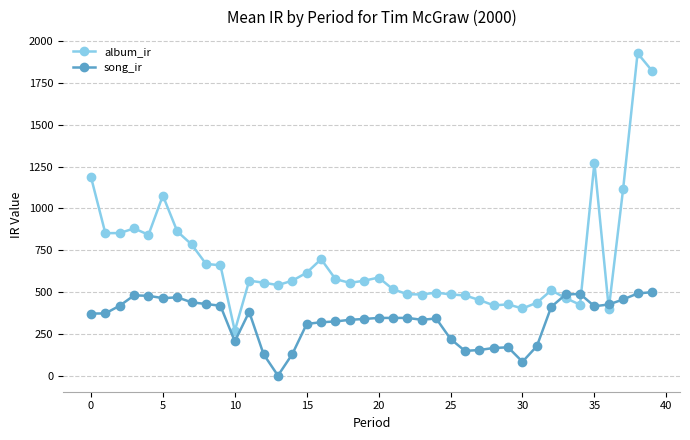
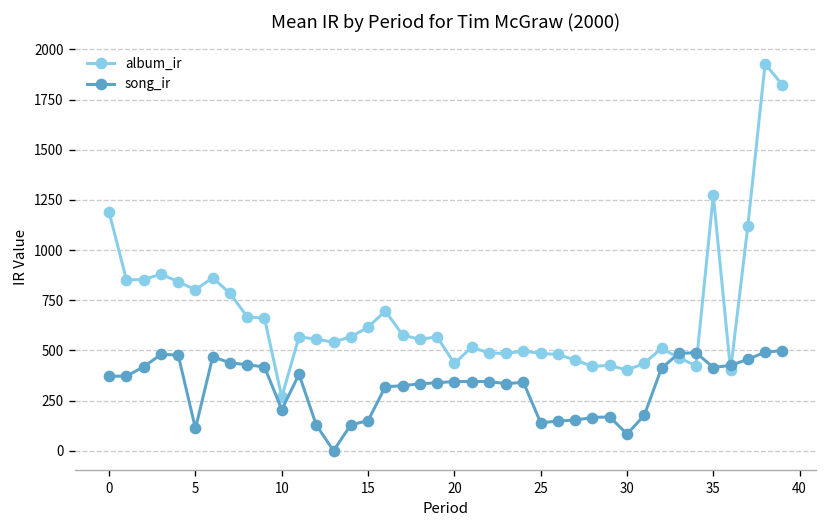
album_ir, 5: 1080 -> 800
song_ir, 5: 460 -> 110
song_ir, 15: 310 -> 150
album_ir, 20: 590 -> 430
song_ir, 25: 220 -> 140
